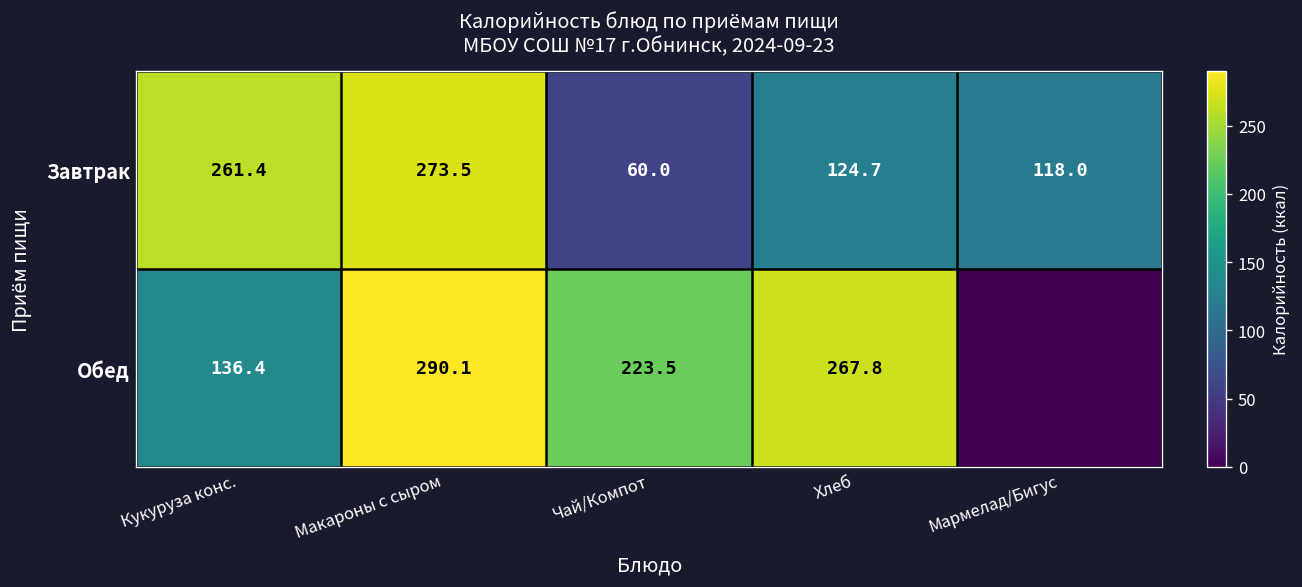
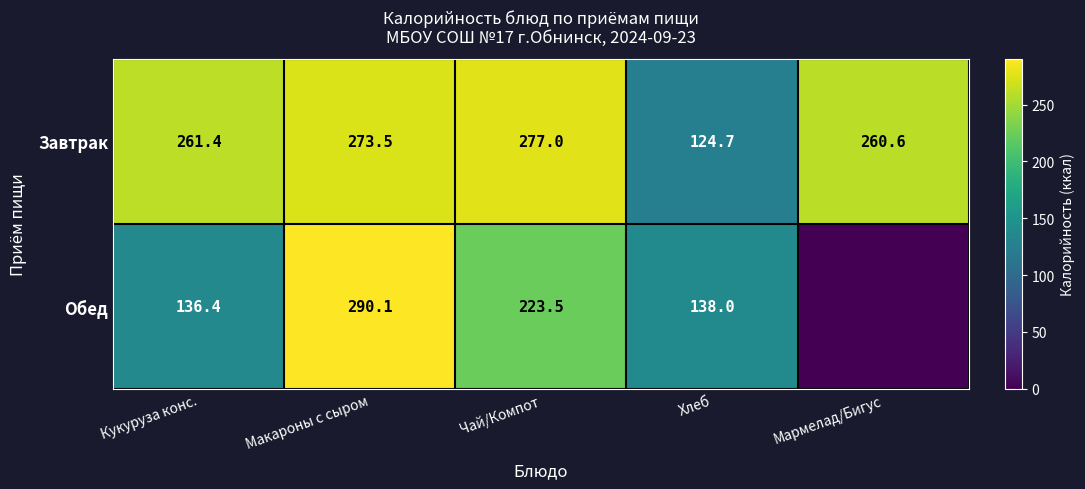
Завтрак, Чай/Компот: 60.0 -> 277.0
Завтрак, Мармелад/Бигус: 118.0 -> 260.6
Обед, Хлеб: 267.8 -> 138.0
